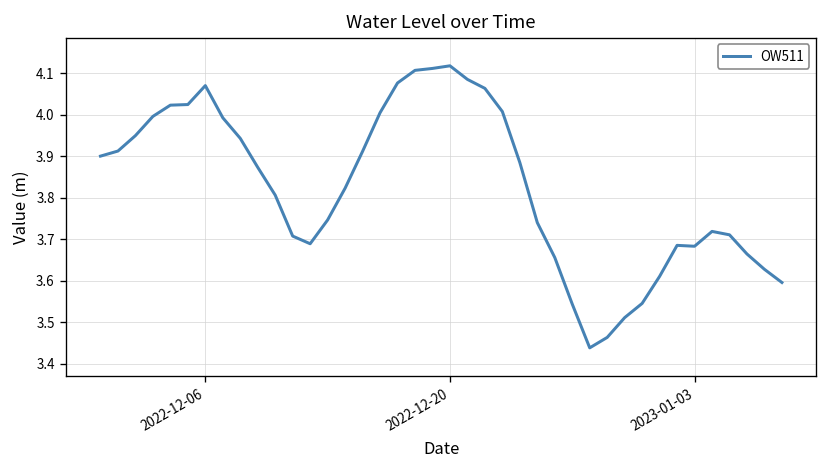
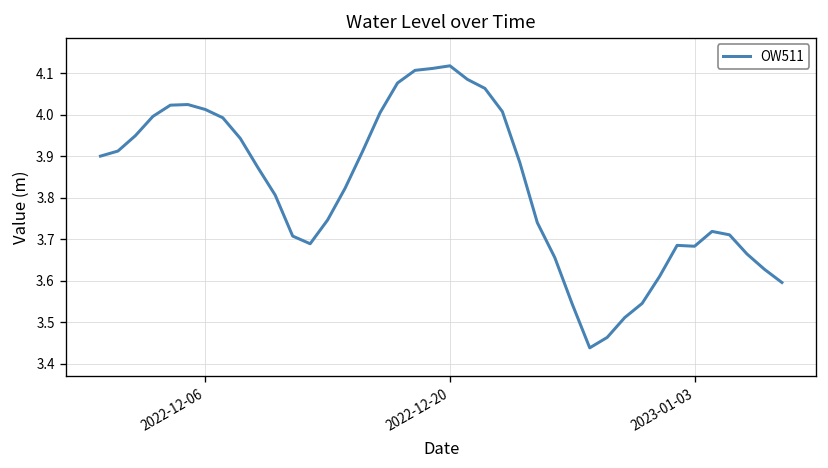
2022-12-06: 4.07 -> 4.01
